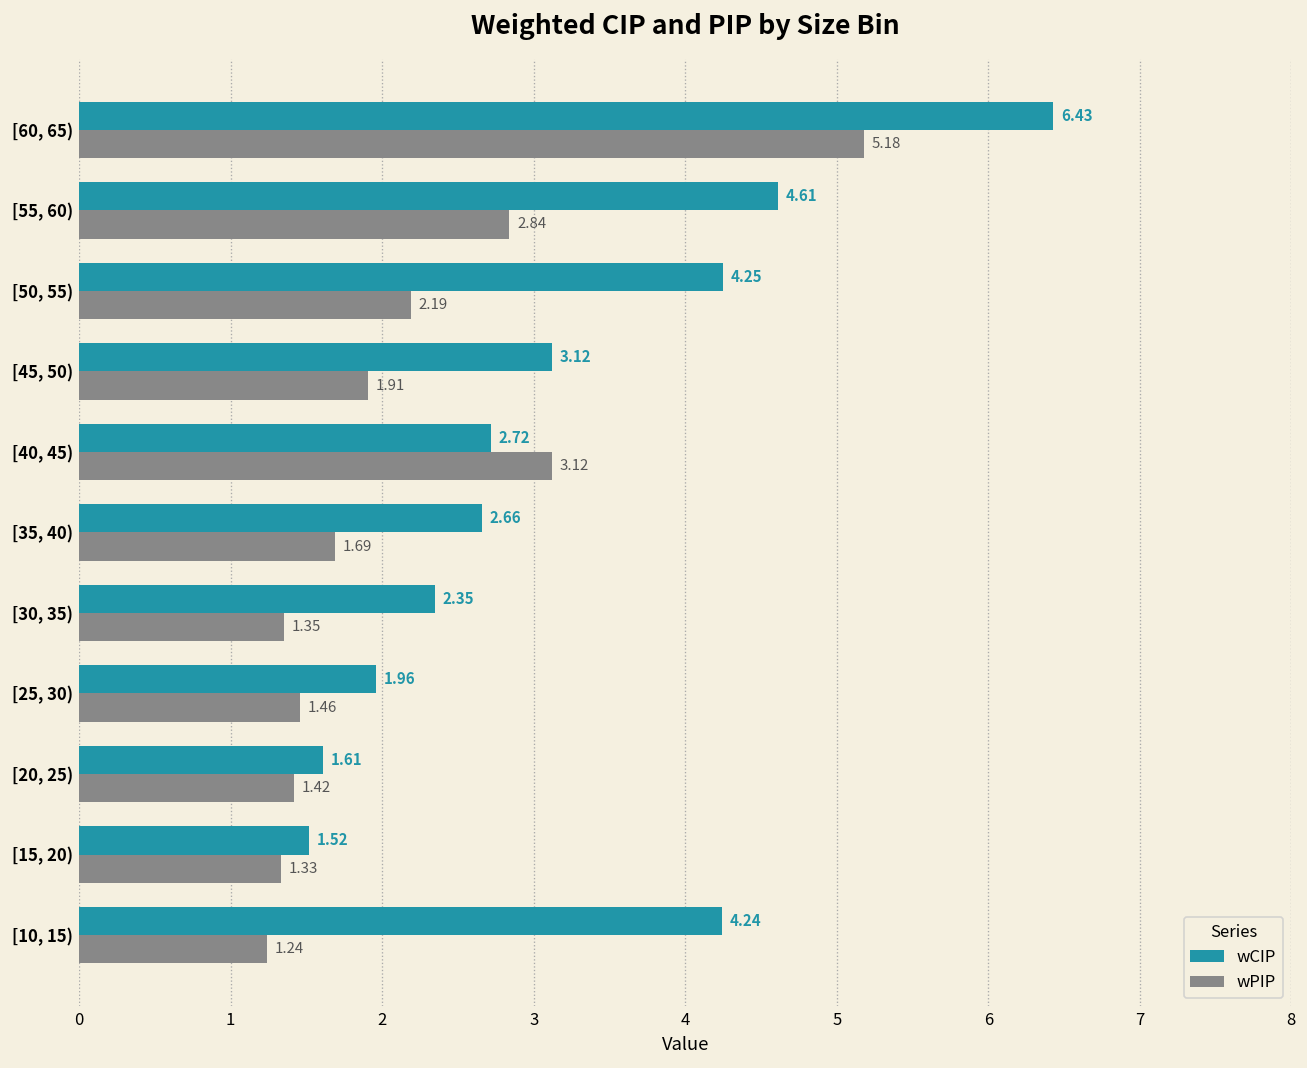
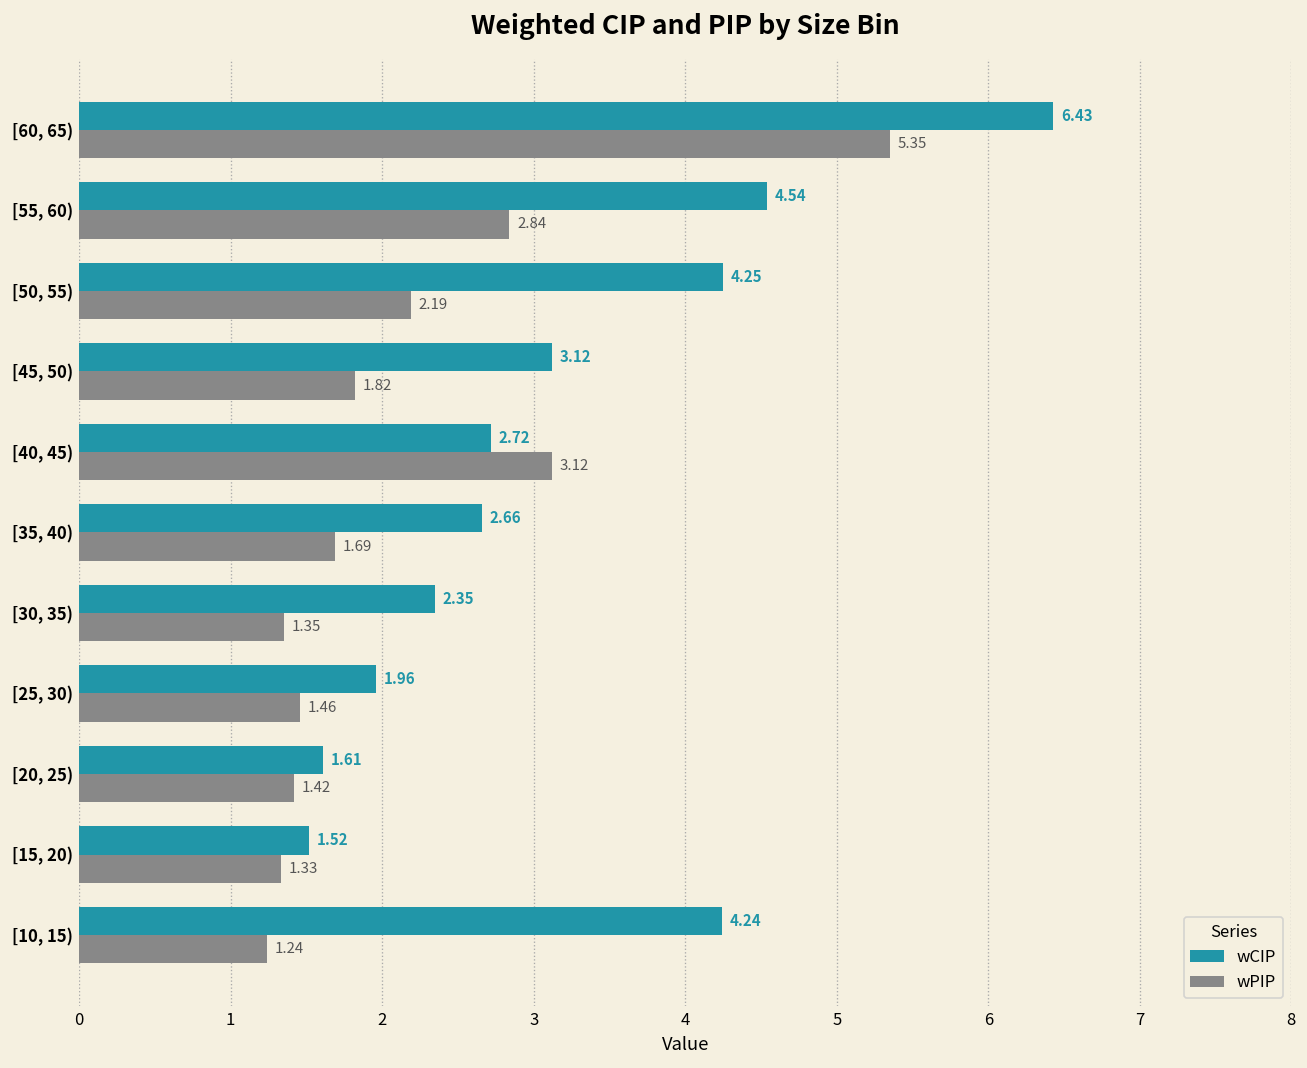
wPIP, [60, 65): 5.18 -> 5.35
wCIP, [55, 60): 4.61 -> 4.54
wPIP, [45, 50): 1.91 -> 1.82
